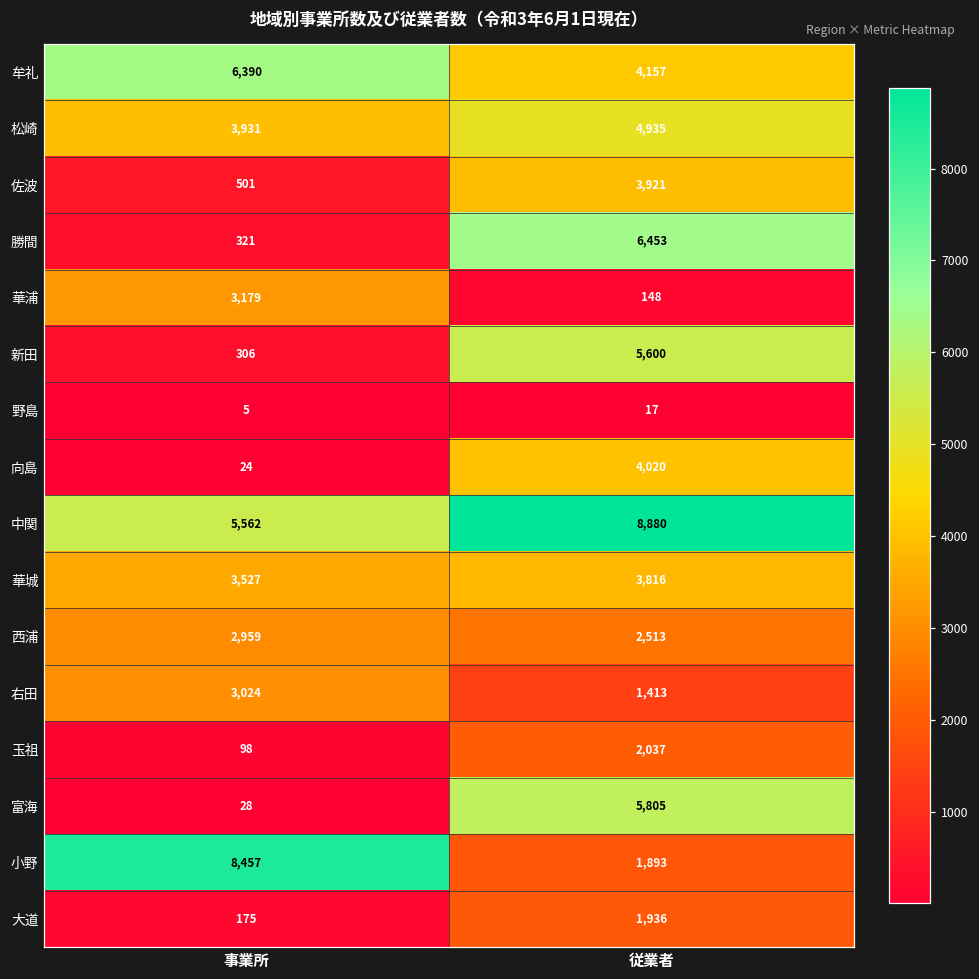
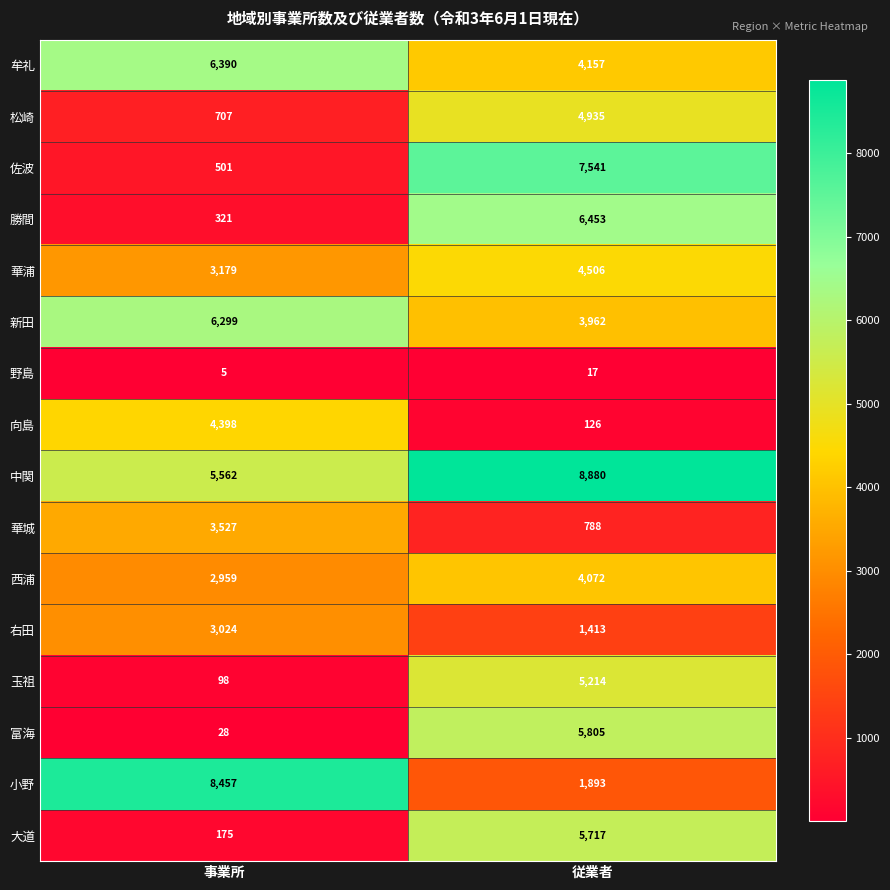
松崎, 事業所: 3,931 -> 707
佐波, 従業者: 3,921 -> 7,541
華浦, 従業者: 148 -> 4,506
新田, 事業所: 306 -> 6,299
新田, 従業者: 5,600 -> 3,962
向島, 事業所: 24 -> 4,398
向島, 従業者: 4,020 -> 126
華城, 従業者: 3,816 -> 788
西浦, 従業者: 2,513 -> 4,072
玉祖, 従業者: 2,037 -> 5,214
大道, 従業者: 1,936 -> 5,717
